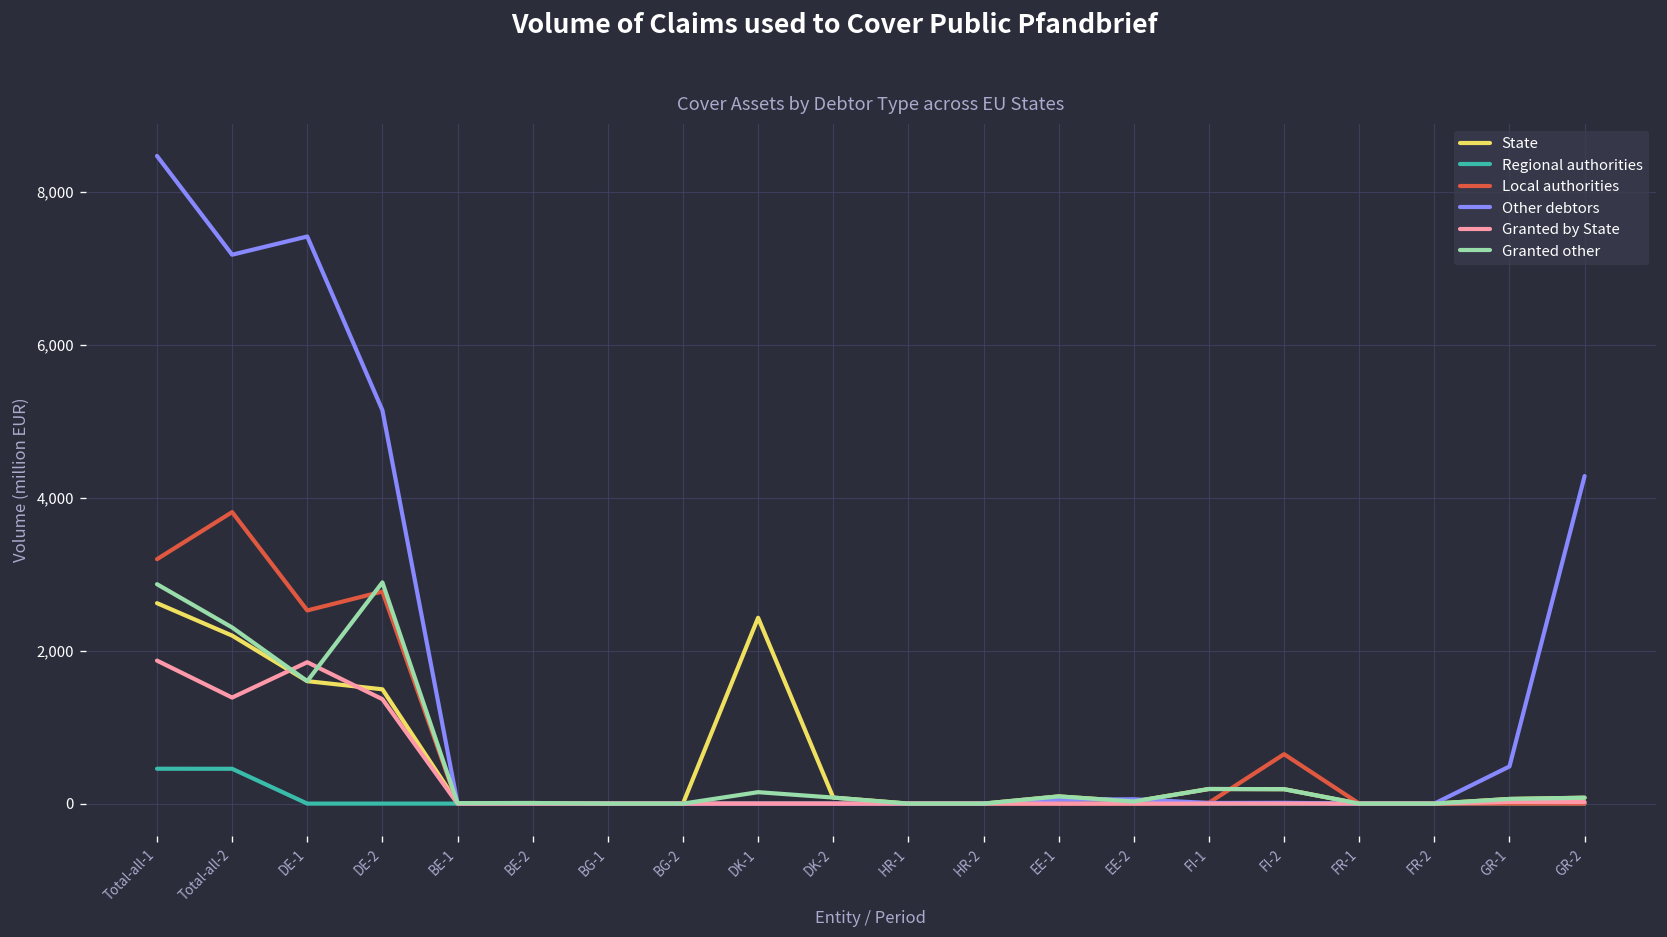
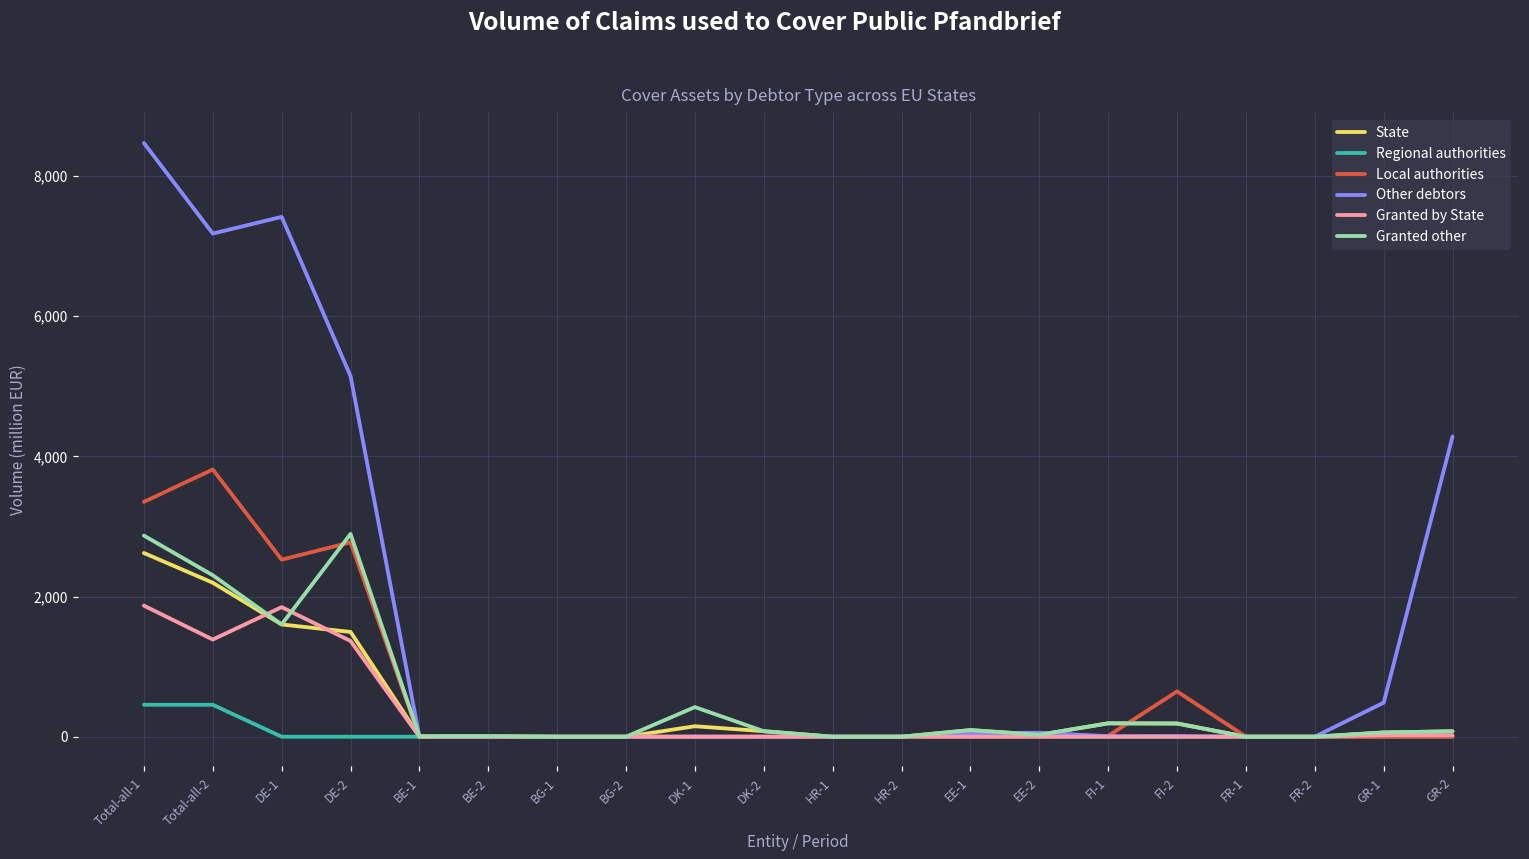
Local authorities, Total-all-1: 3,200 -> 3,400
State, DK-1: 2,400 -> 100
Granted other, DK-1: 100 -> 400
